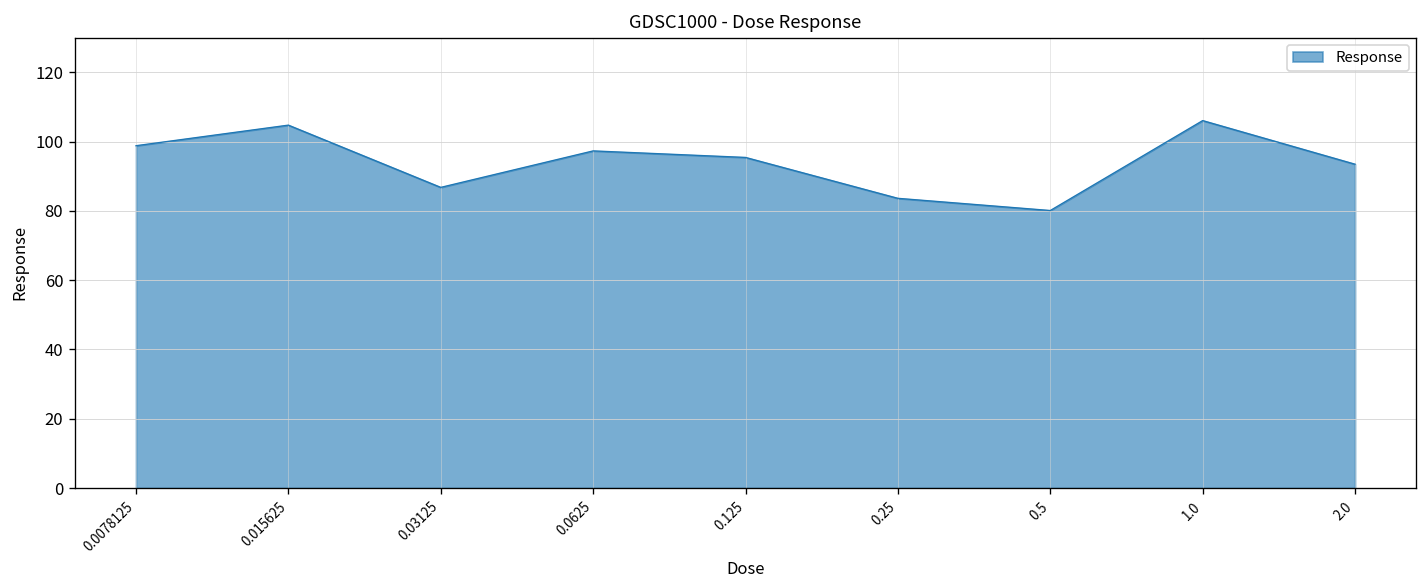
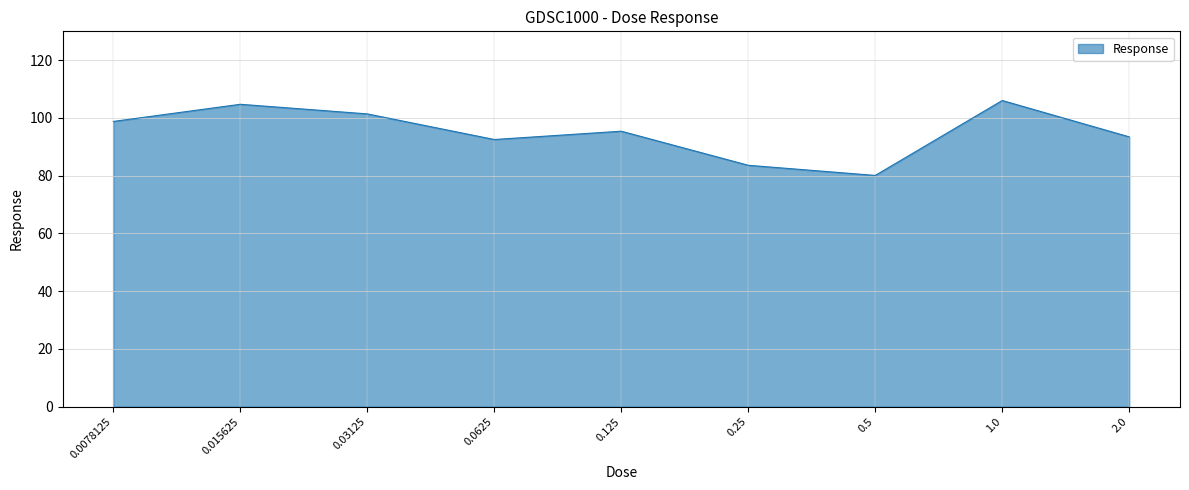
0.03125: 87 -> 101
0.0625: 97 -> 93
